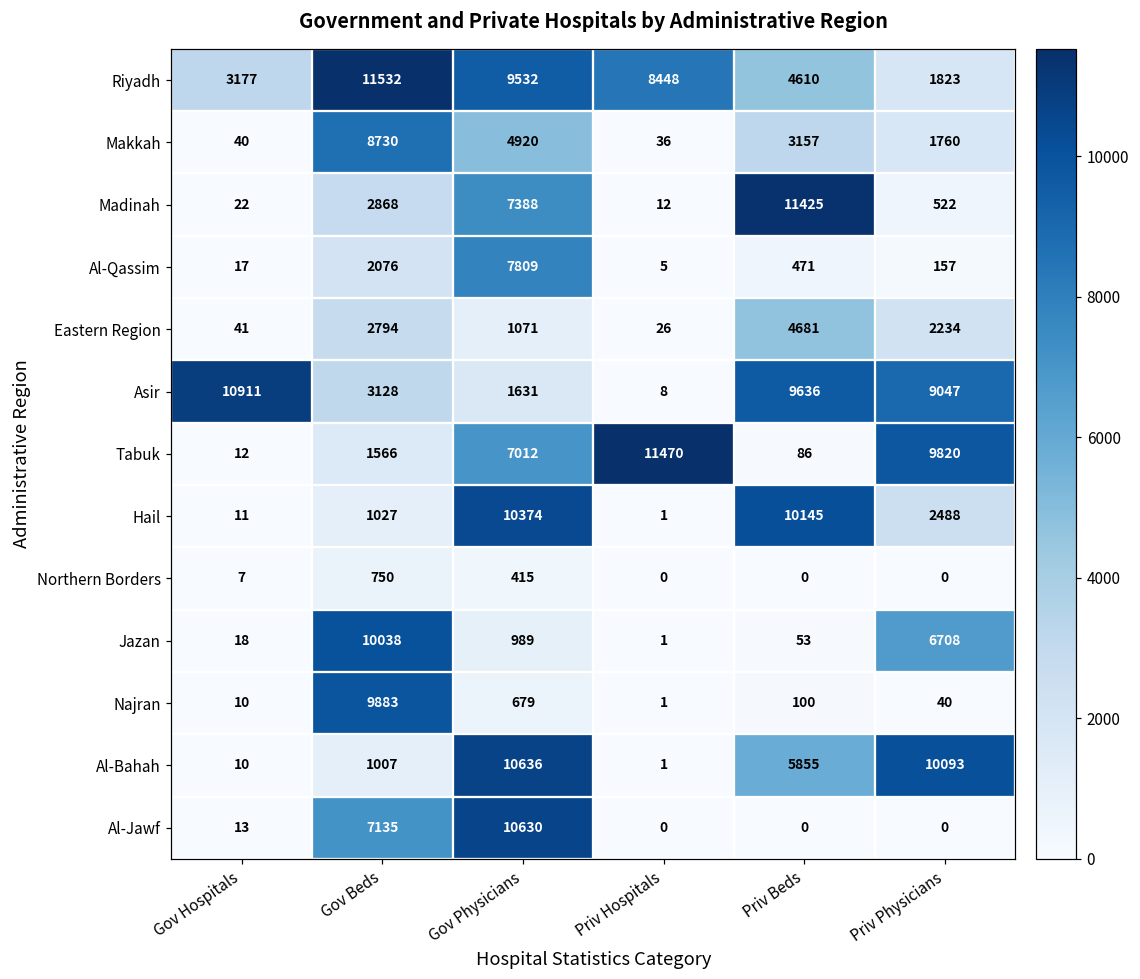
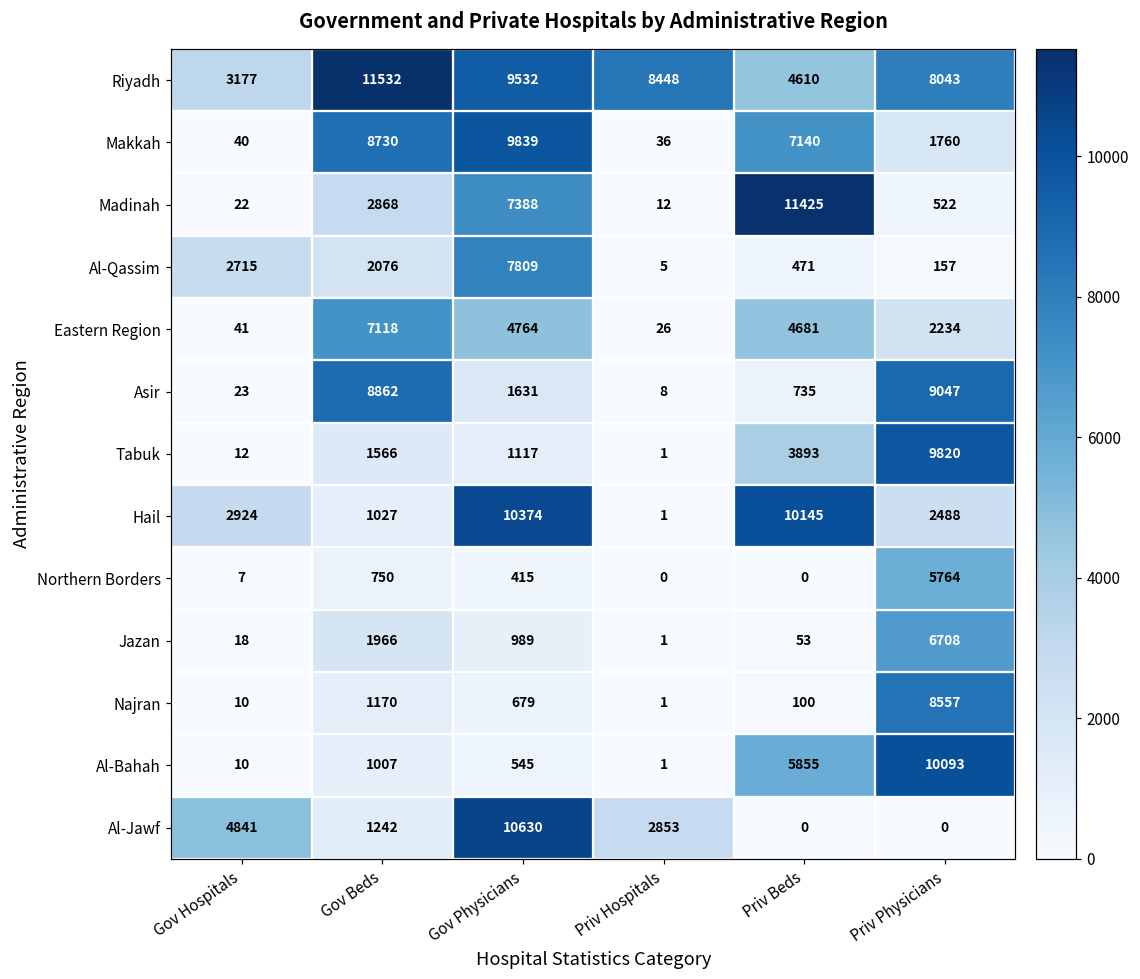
Riyadh, Priv Physicians: 1823 -> 8043
Makkah, Gov Physicians: 4920 -> 9839
Makkah, Priv Beds: 3157 -> 7140
Al-Qassim, Gov Hospitals: 17 -> 2715
Eastern Region, Gov Beds: 2794 -> 7118
Eastern Region, Gov Physicians: 1071 -> 4764
Asir, Gov Hospitals: 10911 -> 23
Asir, Gov Beds: 3128 -> 8862
Asir, Priv Beds: 9636 -> 735
Tabuk, Gov Physicians: 7012 -> 1117
Tabuk, Priv Hospitals: 11470 -> 1
Tabuk, Priv Beds: 86 -> 3893
Hail, Gov Hospitals: 11 -> 2924
Northern Borders, Priv Physicians: 0 -> 5764
Jazan, Gov Beds: 10038 -> 1966
Najran, Gov Beds: 9883 -> 1170
Najran, Priv Physicians: 40 -> 8557
Al-Bahah, Gov Physicians: 10636 -> 545
Al-Jawf, Gov Hospitals: 13 -> 4841
Al-Jawf, Gov Beds: 7135 -> 1242
Al-Jawf, Priv Hospitals: 0 -> 2853
